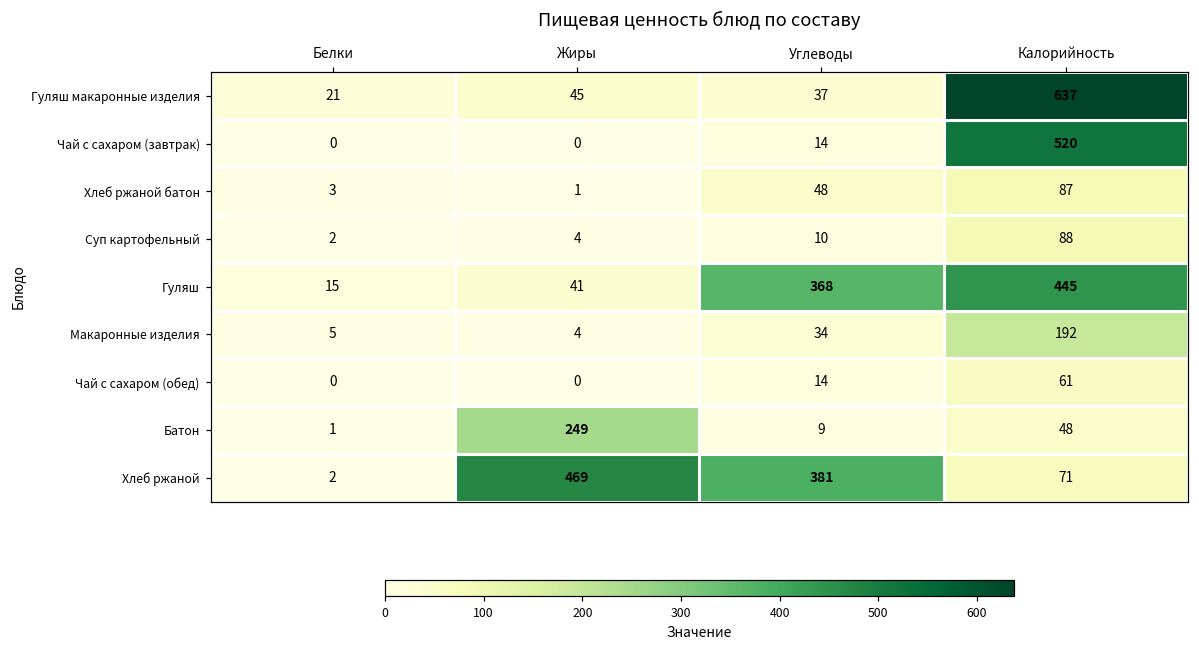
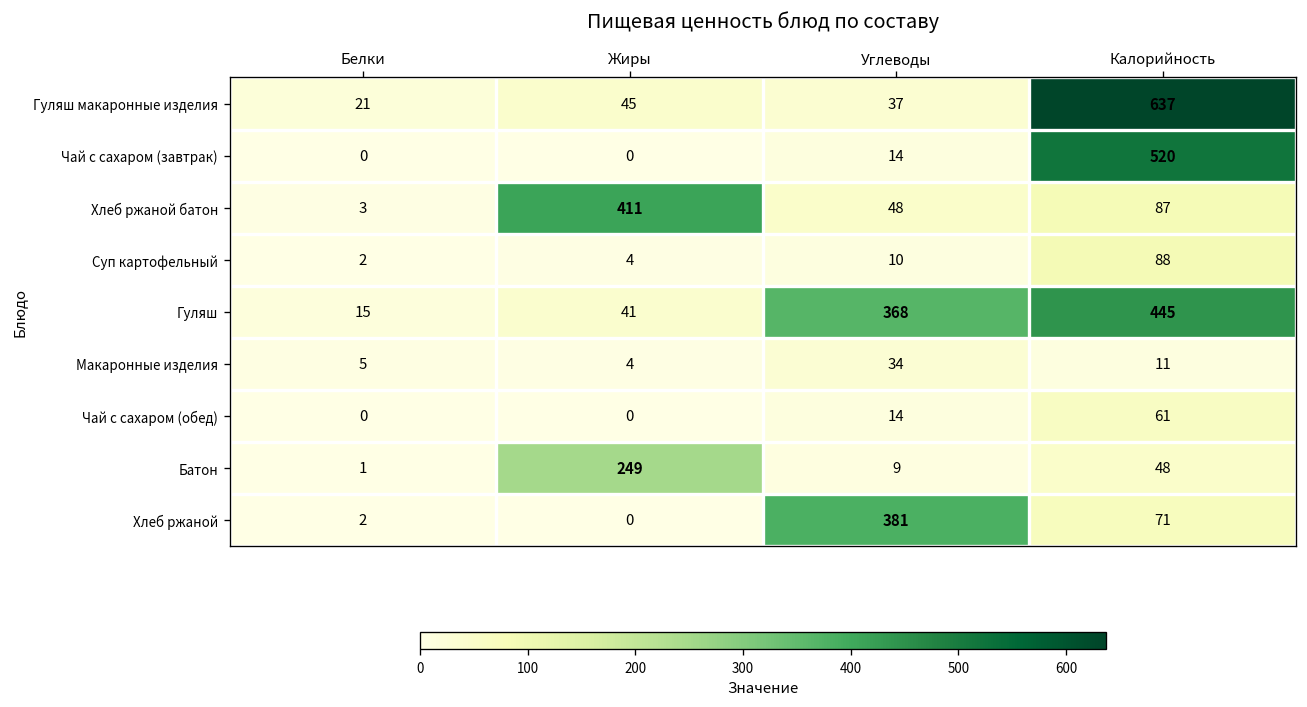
Хлеб ржаной батон, Жиры: 1 -> 411
Макаронные изделия, Калорийность: 192 -> 11
Хлеб ржаной, Жиры: 469 -> 0
